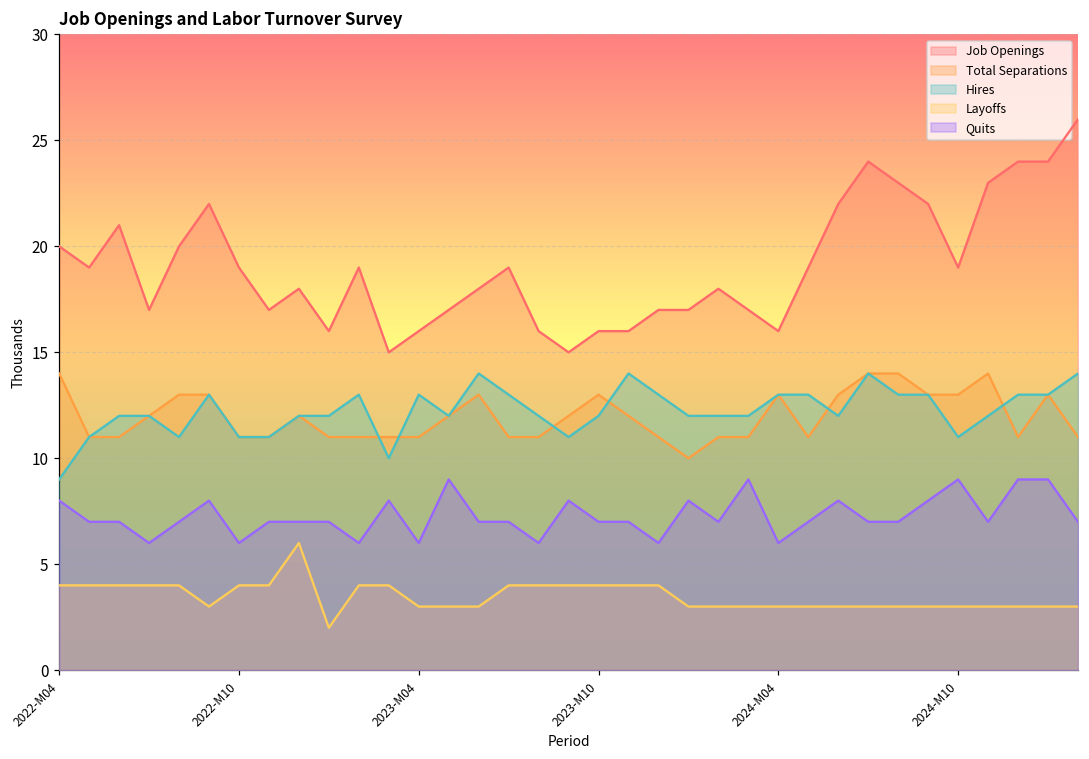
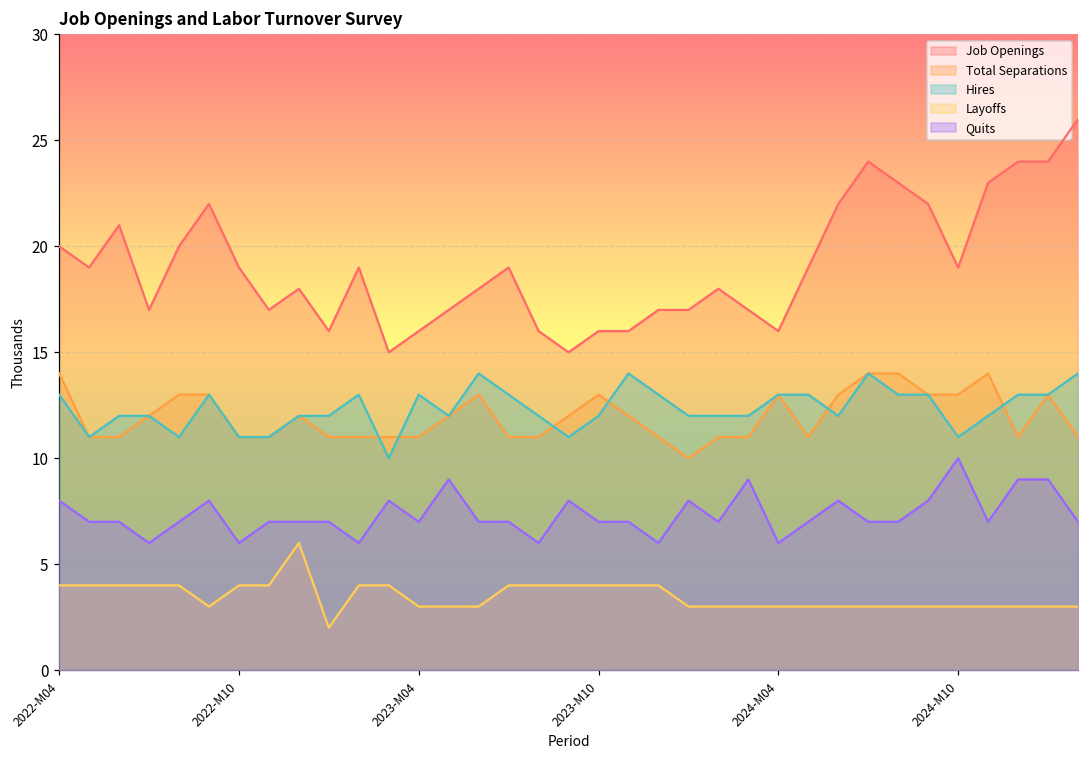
Hires, 2022-M04: 9 -> 13
Quits, 2023-M04: 6 -> 7
Quits, 2024-M10: 9 -> 10
